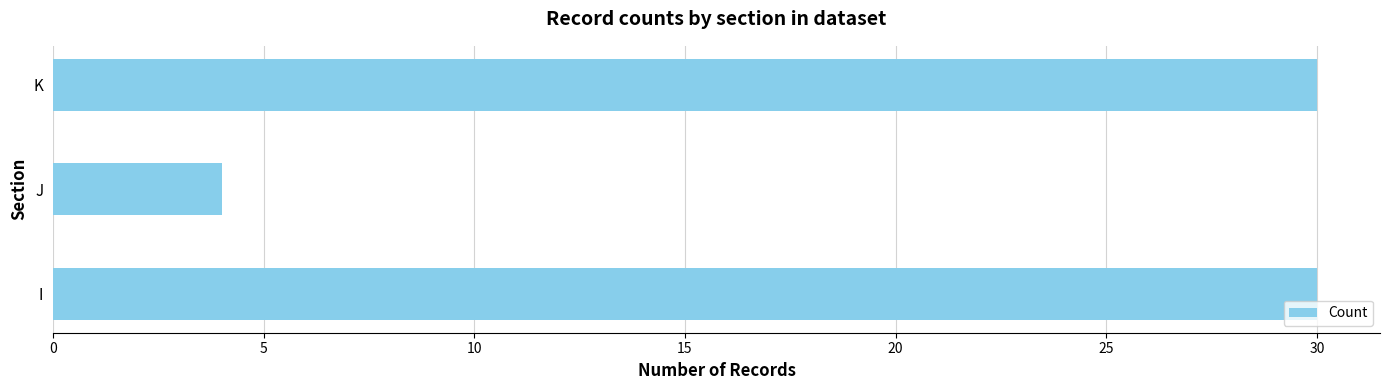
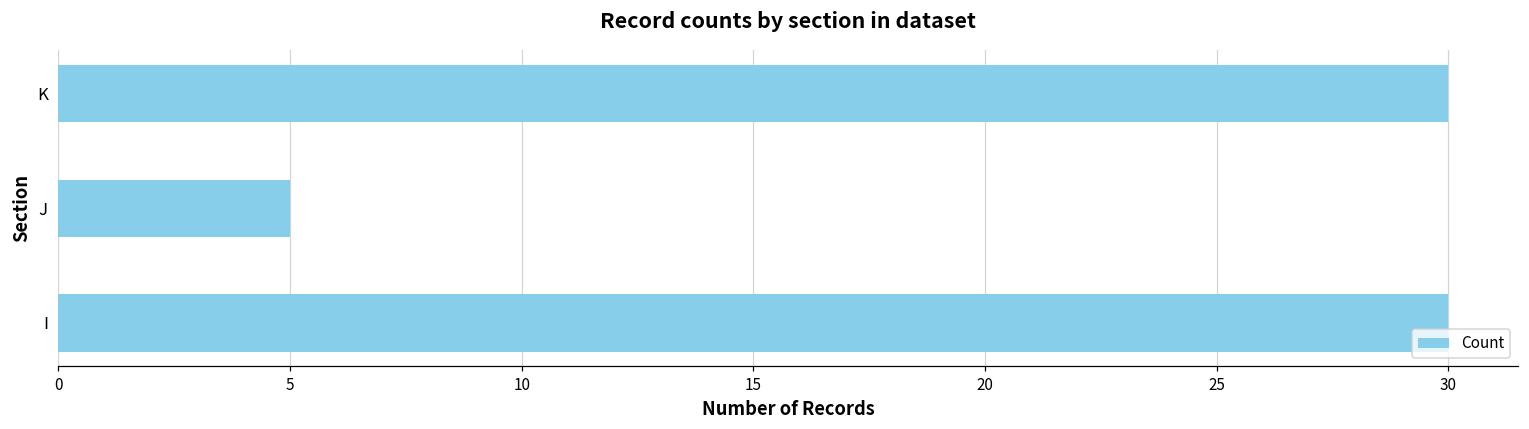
J: 4 -> 5
